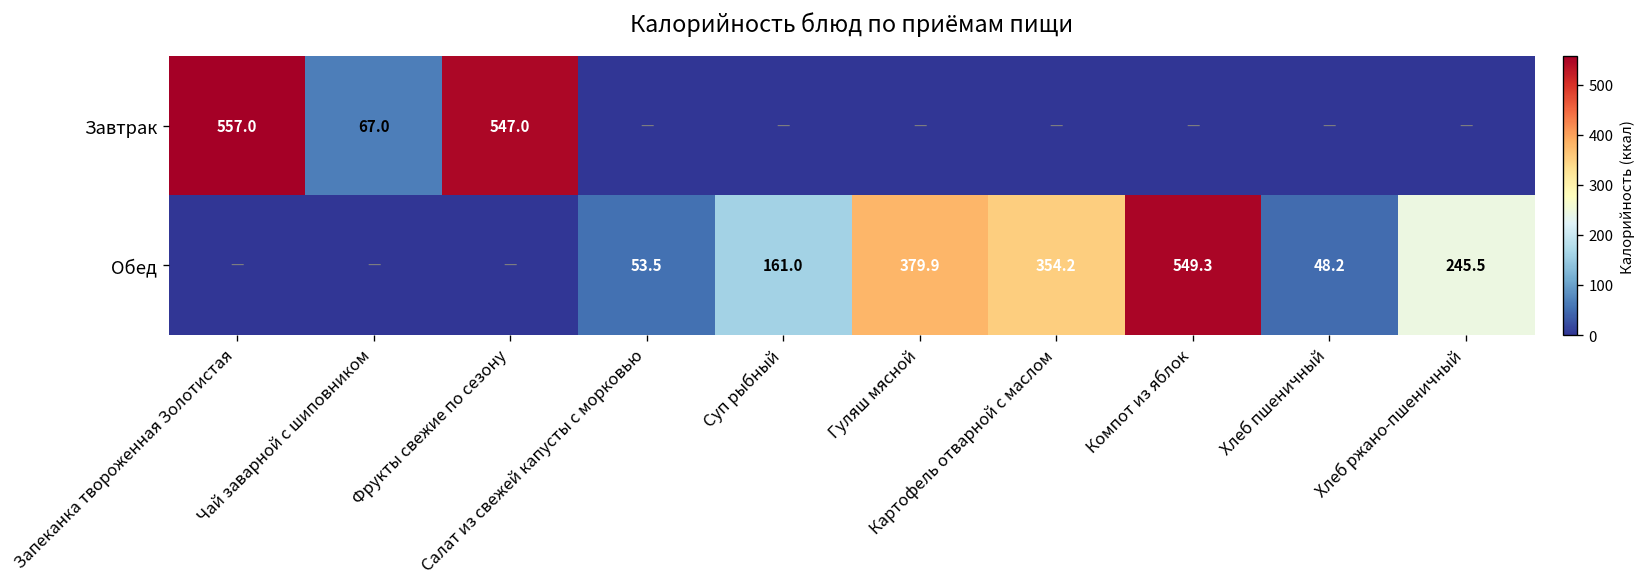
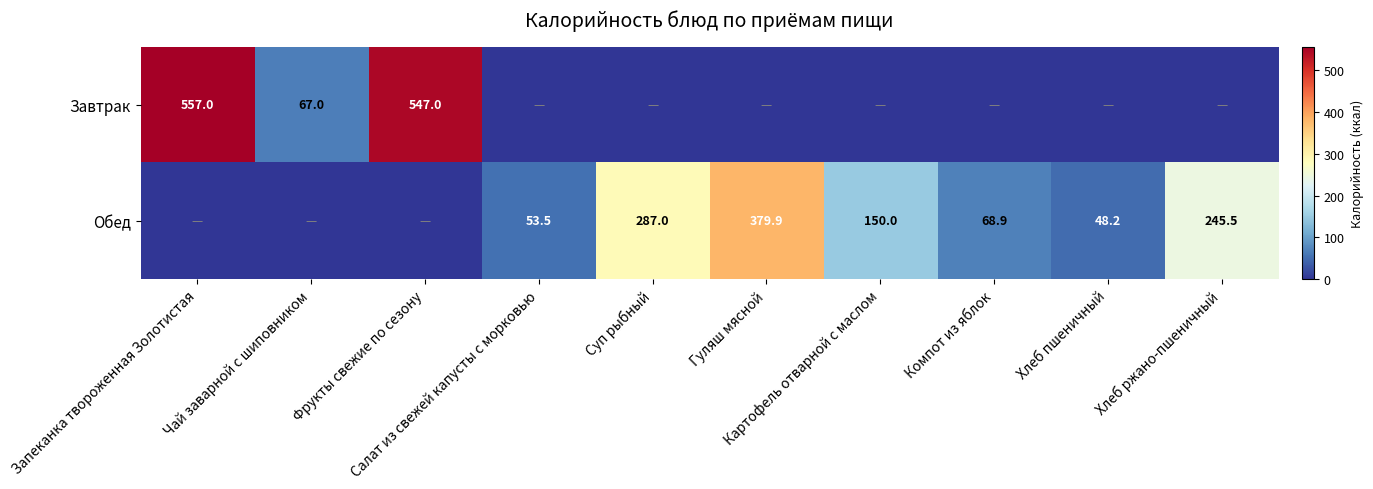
Обед, Суп рыбный: 161.0 -> 287.0
Обед, Картофель отварной с маслом: 354.2 -> 150.0
Обед, Компот из яблок: 549.3 -> 68.9
